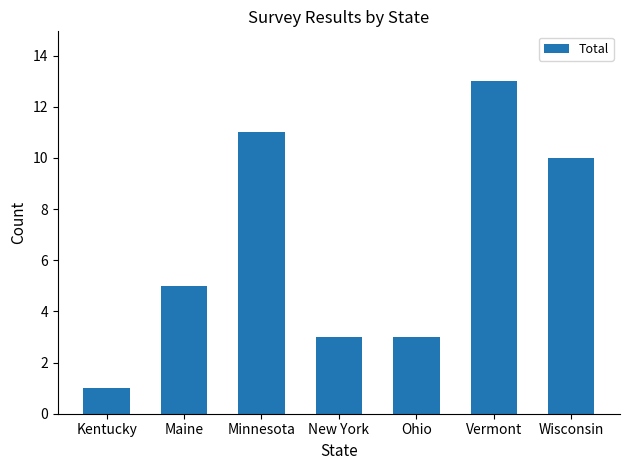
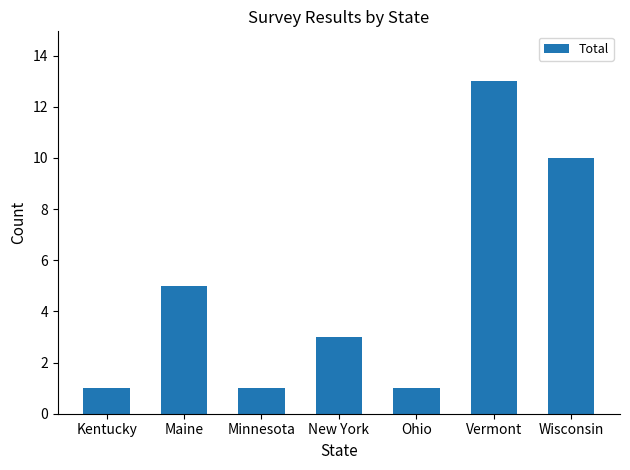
Minnesota: 11 -> 1
Ohio: 3 -> 1
